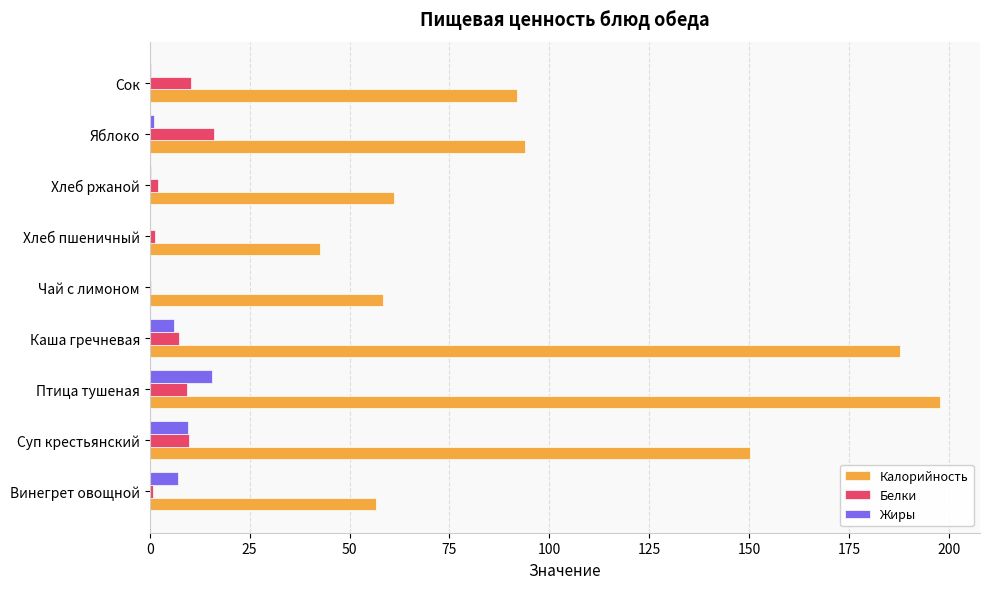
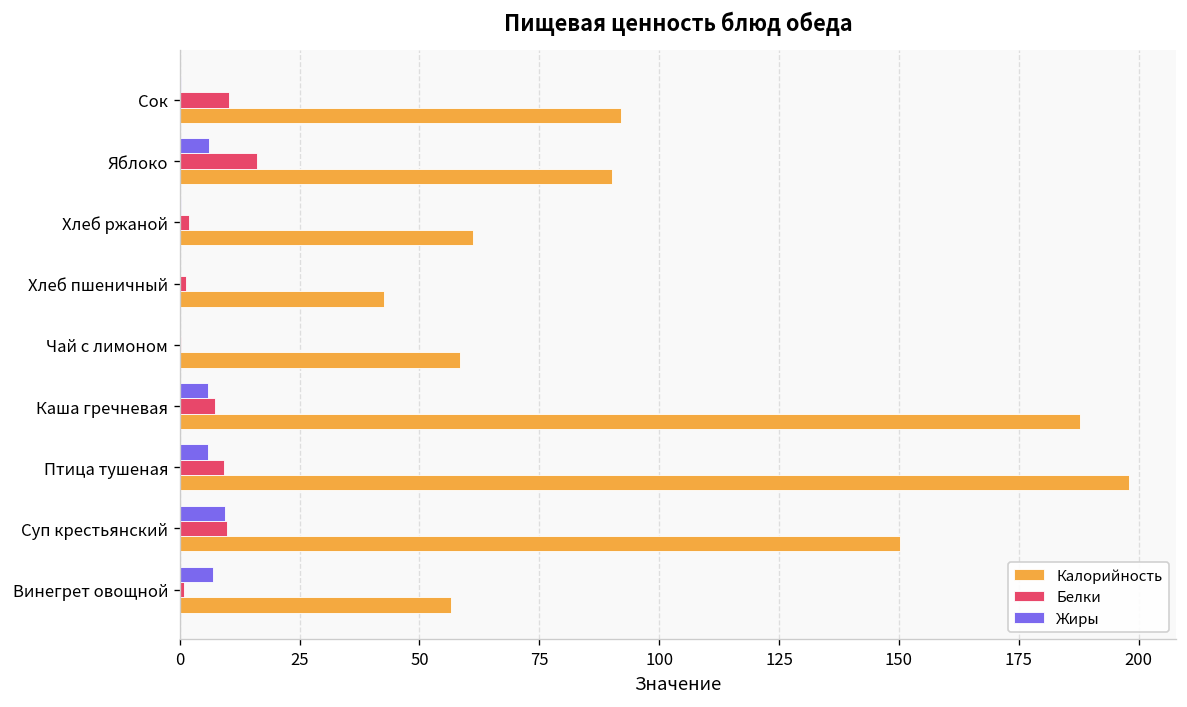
Жиры, Яблоко: 1 -> 6
Калорийность, Яблоко: 94 -> 90
Жиры, Птица тушеная: 16 -> 6
